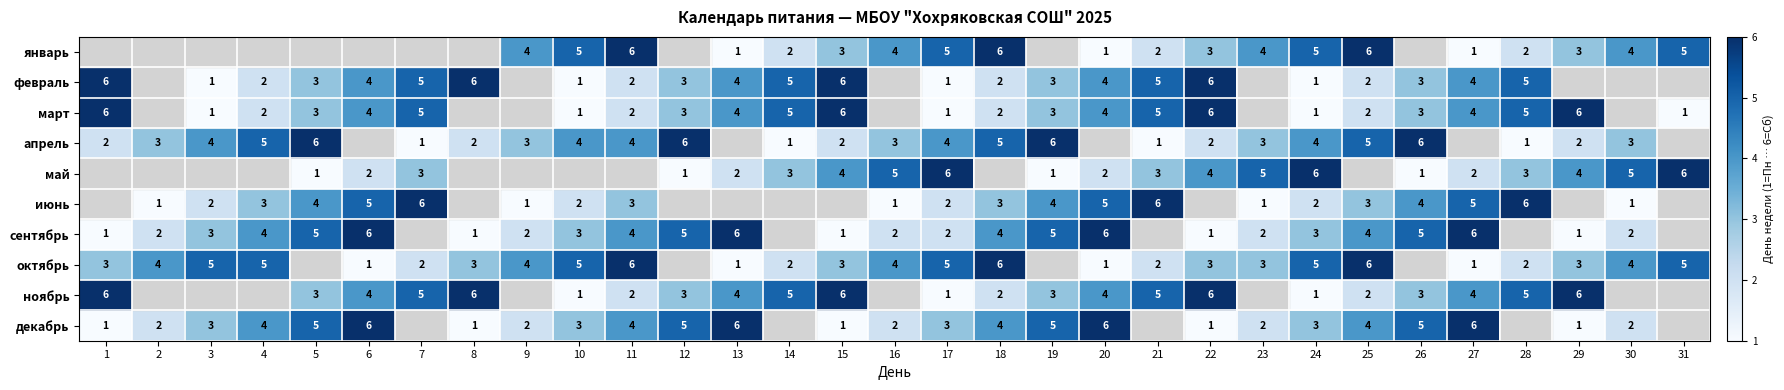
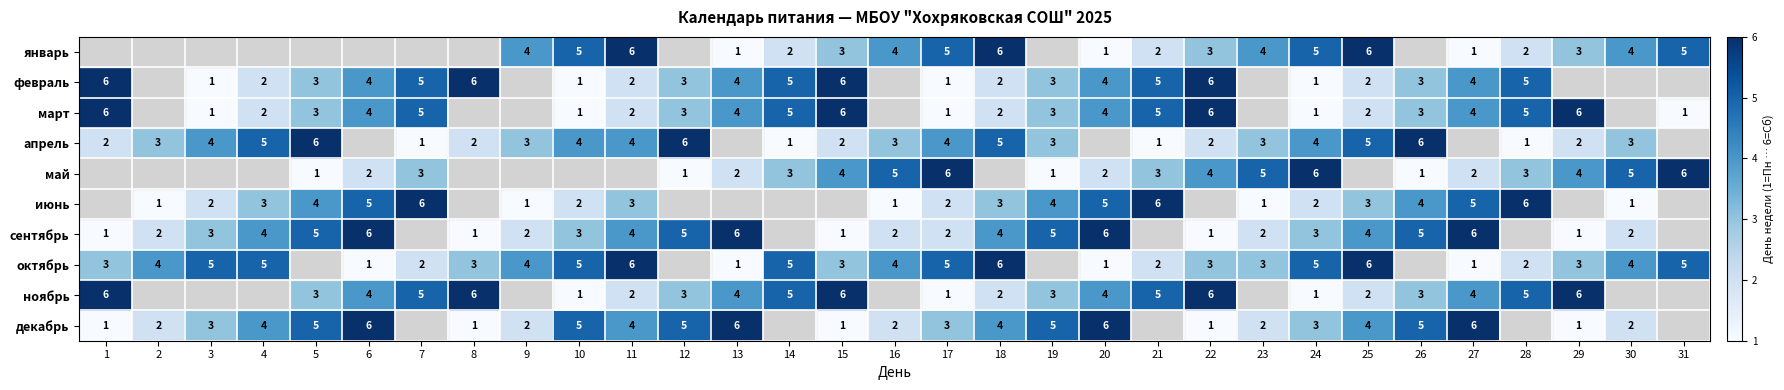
апрель, 19: 6 -> 3
октябрь, 14: 2 -> 5
декабрь, 10: 3 -> 5
